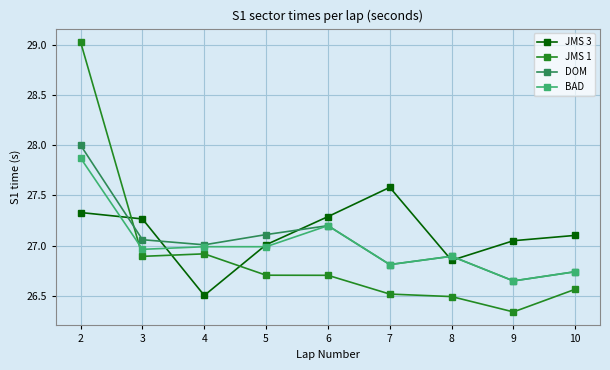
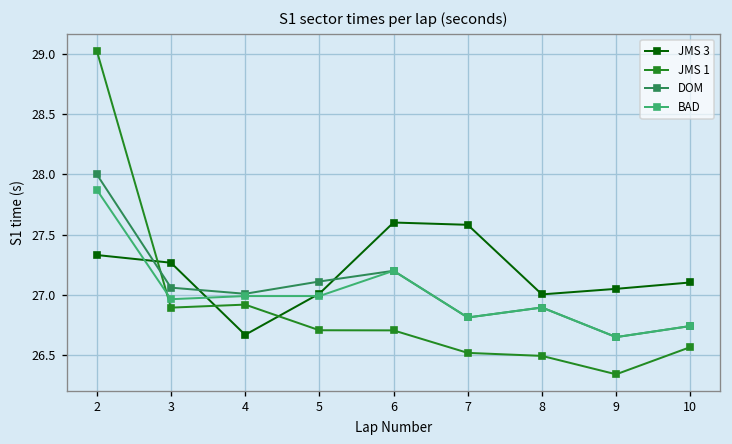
JMS 3, 4: 26.50 -> 26.67
JMS 3, 6: 27.29 -> 27.60
JMS 3, 8: 26.85 -> 27.00
